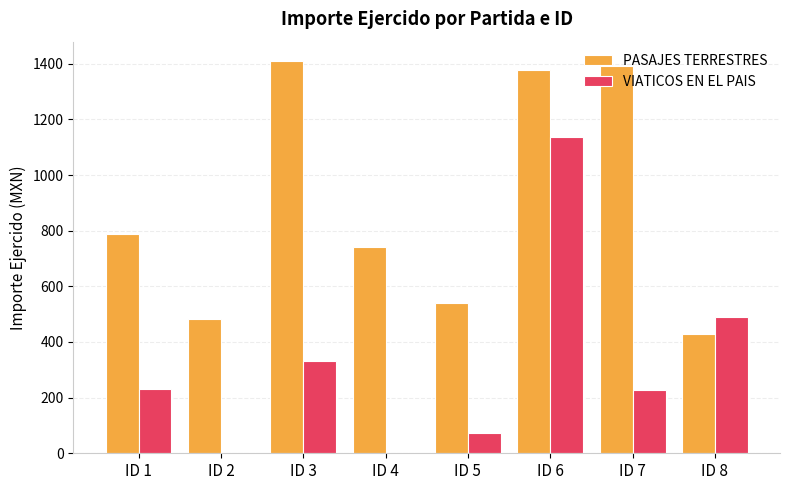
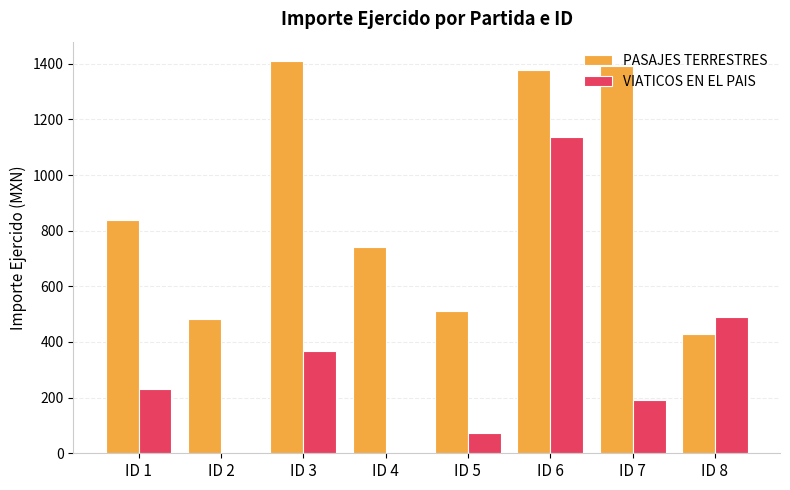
PASAJES TERRESTRES, ID 1: 790 -> 840
VIATICOS EN EL PAIS, ID 3: 330 -> 370
PASAJES TERRESTRES, ID 5: 540 -> 510
VIATICOS EN EL PAIS, ID 7: 230 -> 190
